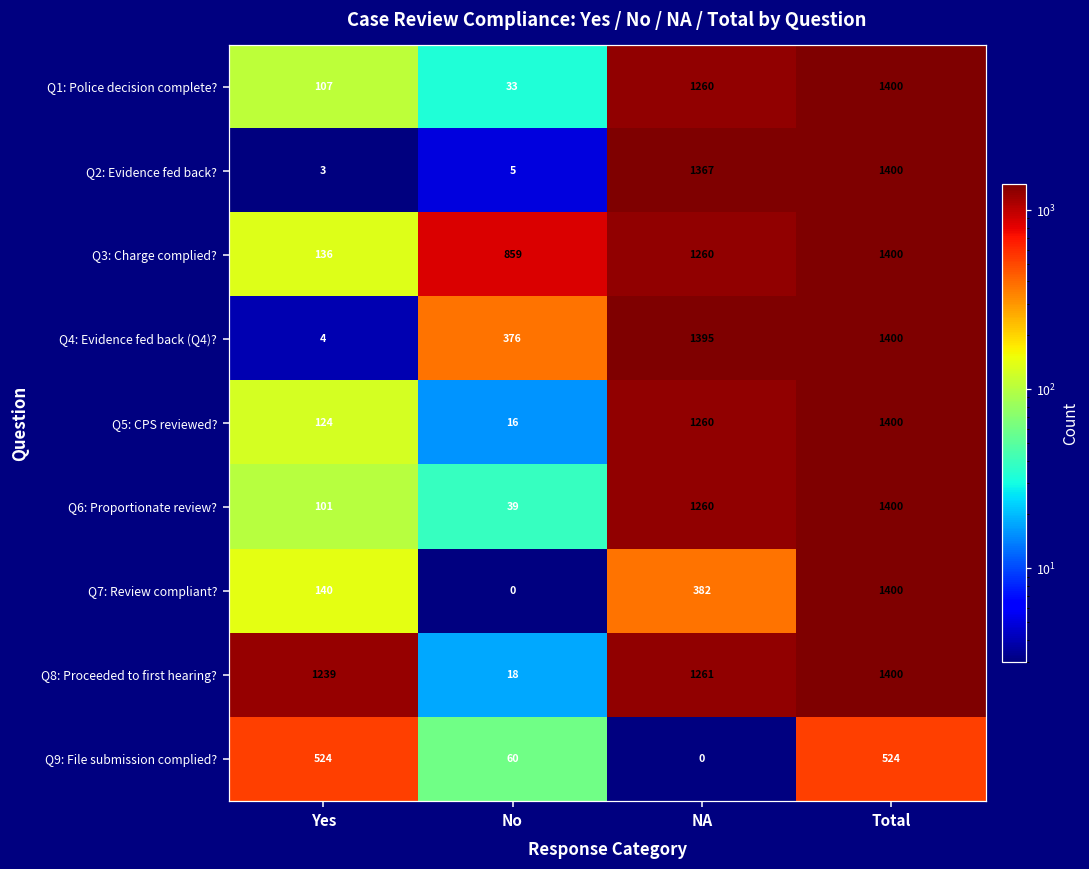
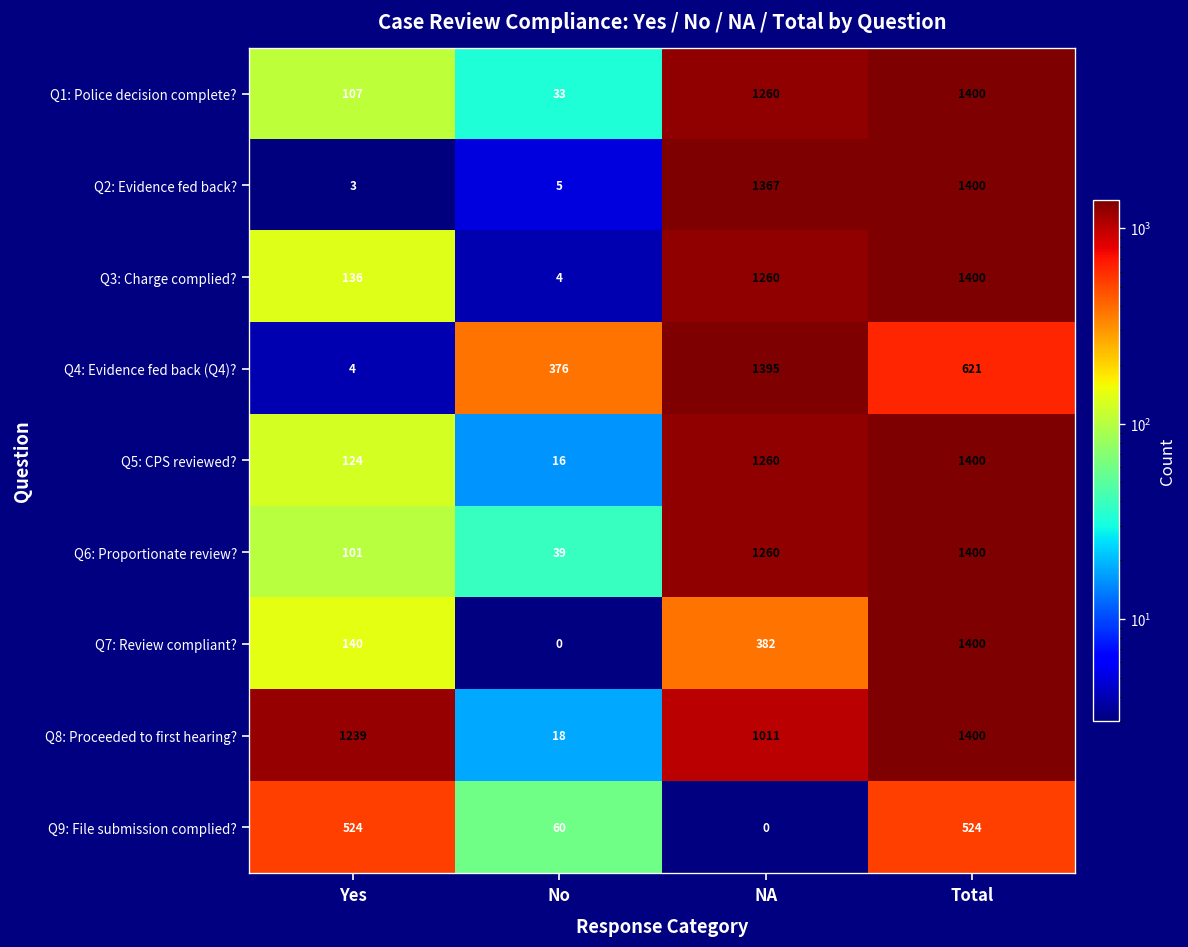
Q3: Charge complied?, No: 859 -> 4
Q4: Evidence fed back (Q4)?, Total: 1400 -> 621
Q8: Proceeded to first hearing?, NA: 1261 -> 1011
